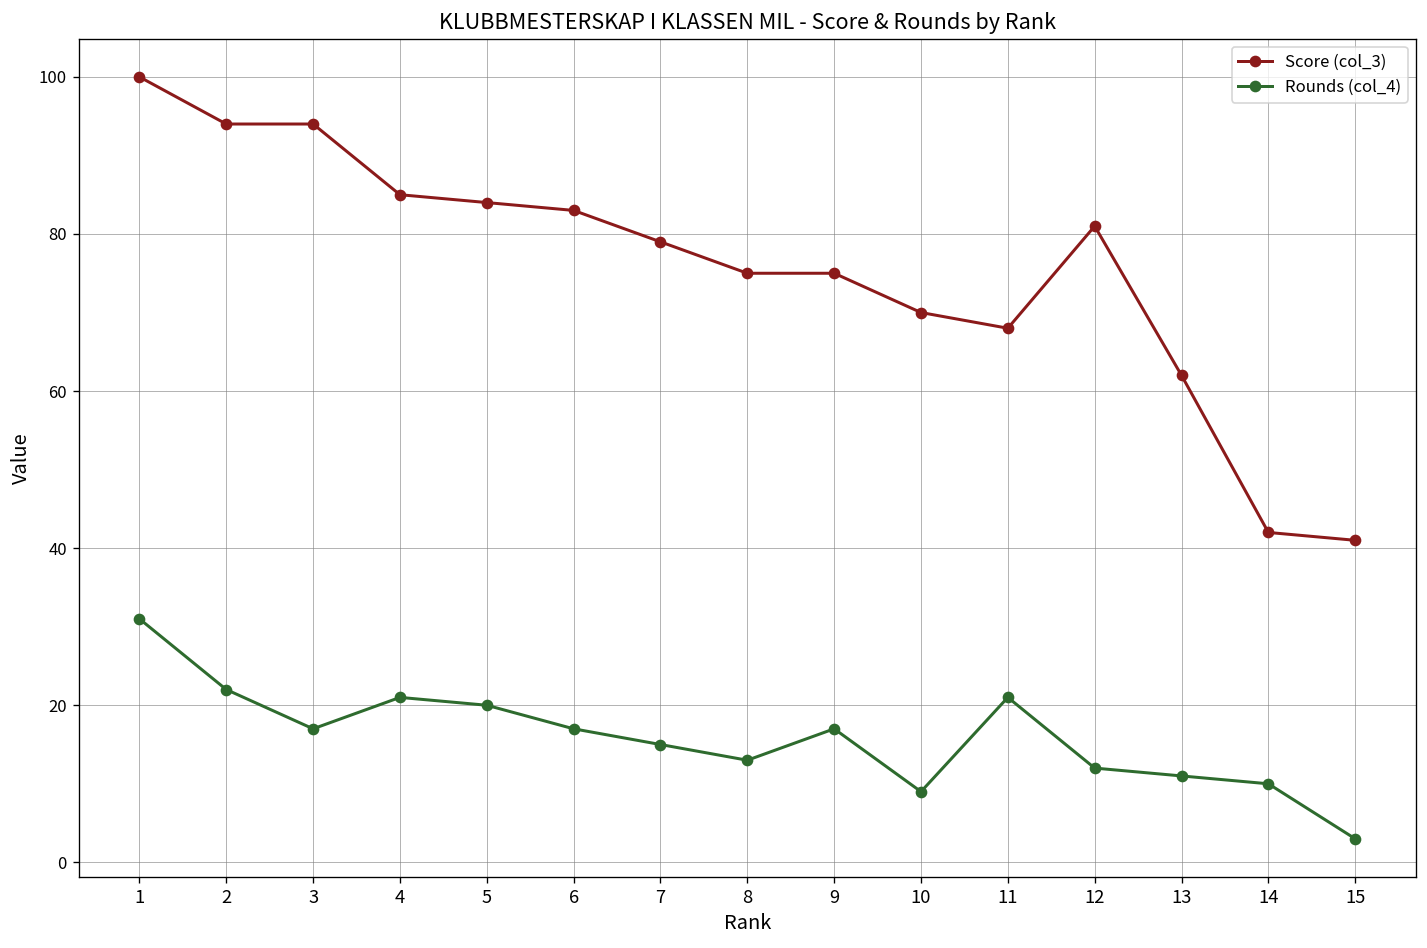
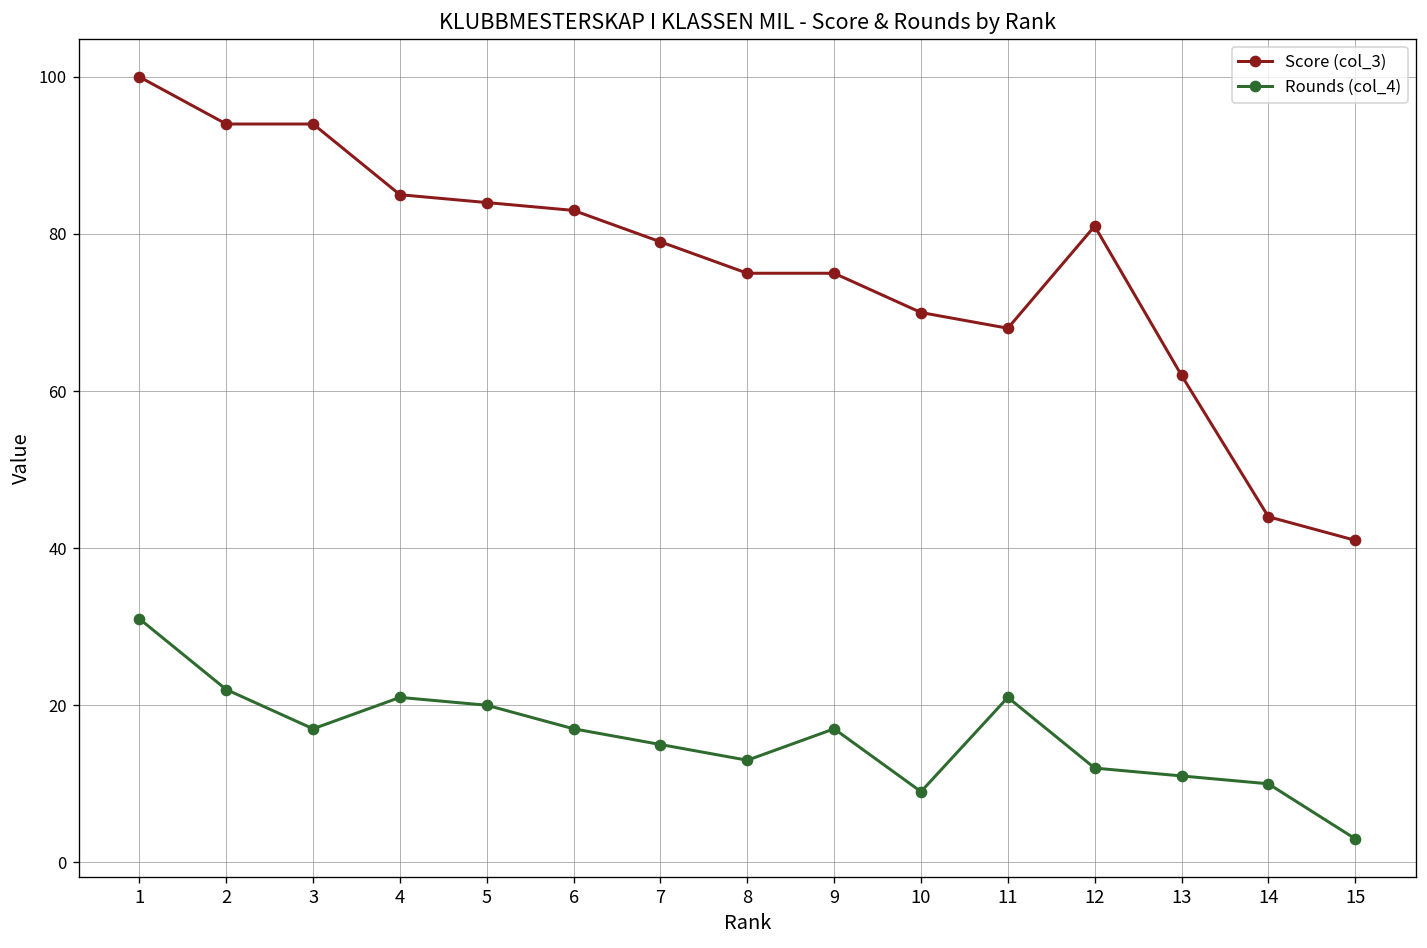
Score (col_3), 14: 42 -> 44
